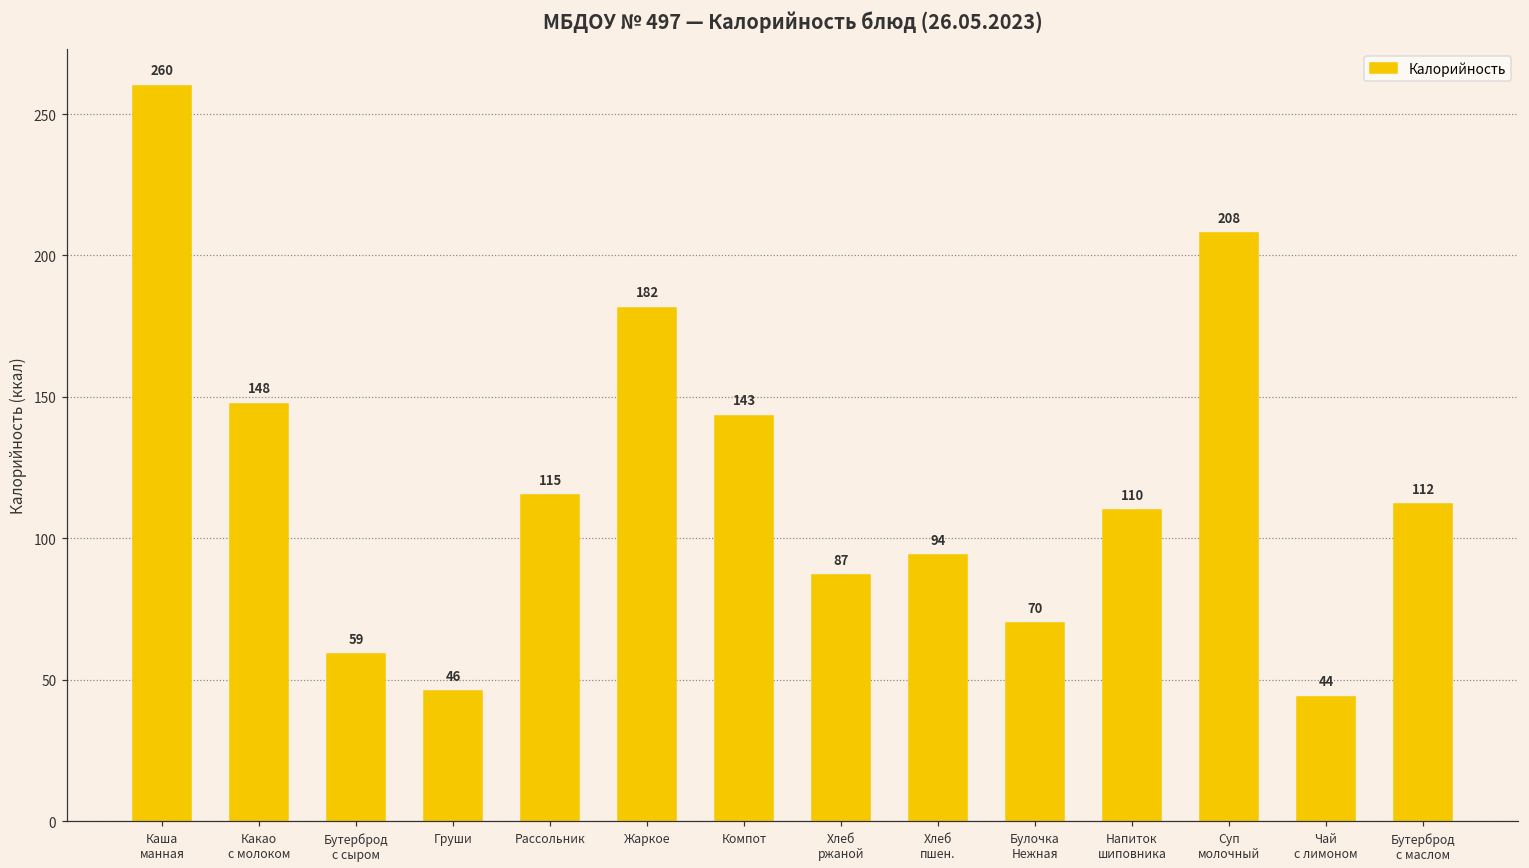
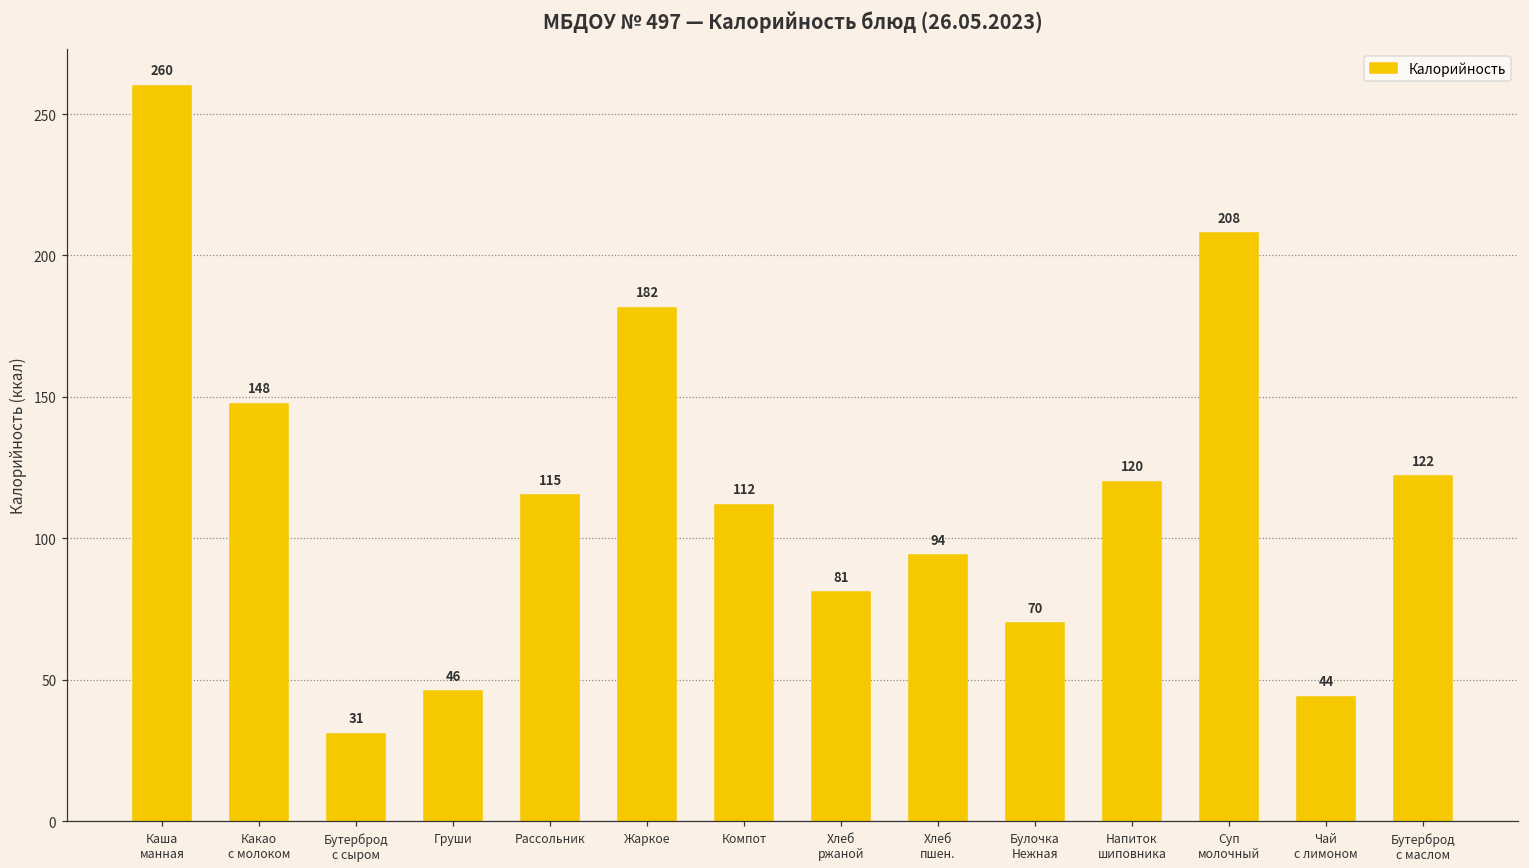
Бутерброд с сыром: 59 -> 31
Компот: 143 -> 112
Хлеб ржаной: 87 -> 81
Напиток шиповника: 110 -> 120
Бутерброд с маслом: 112 -> 122
